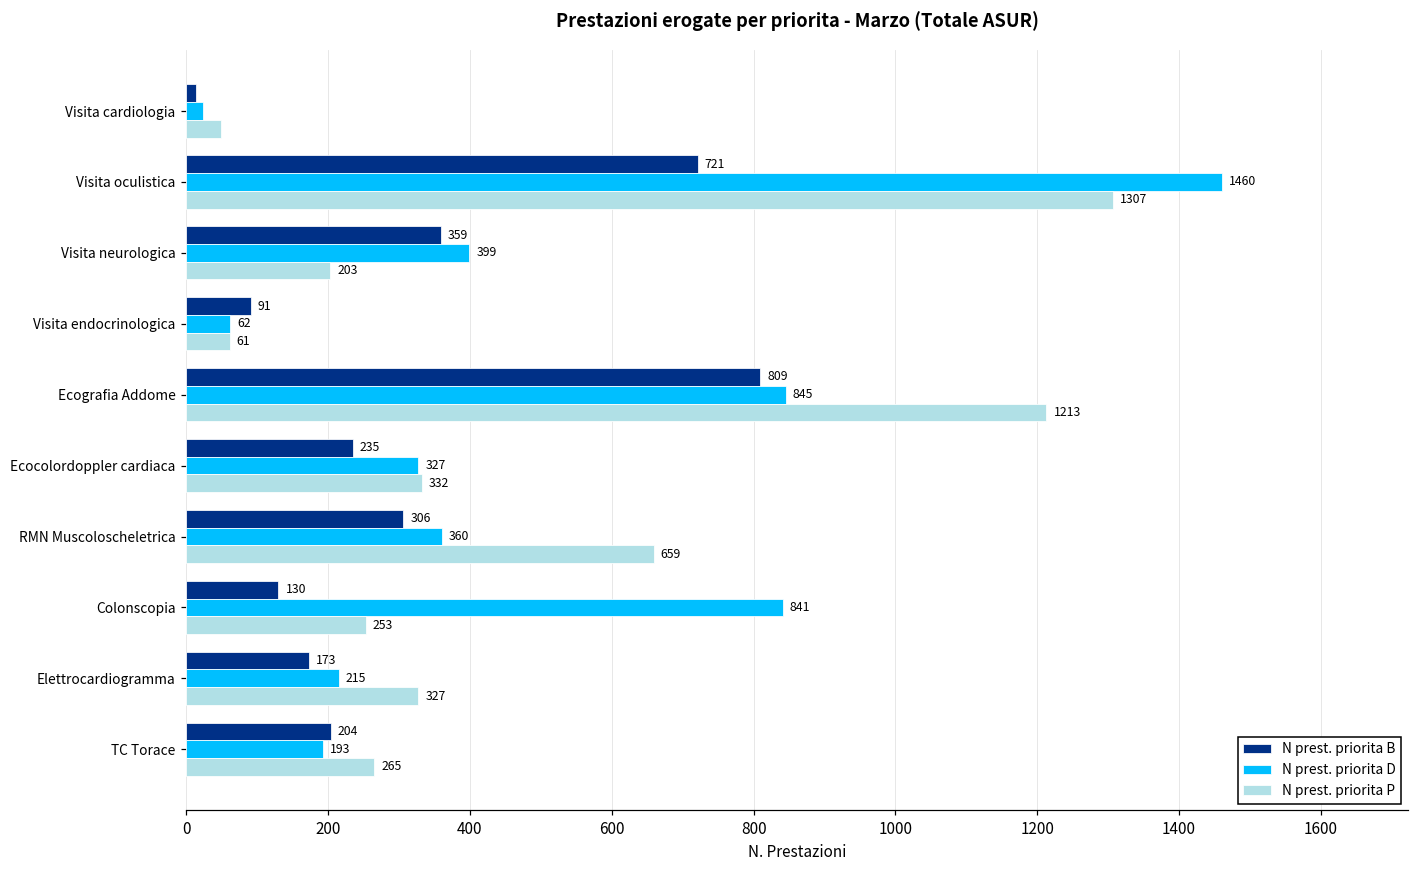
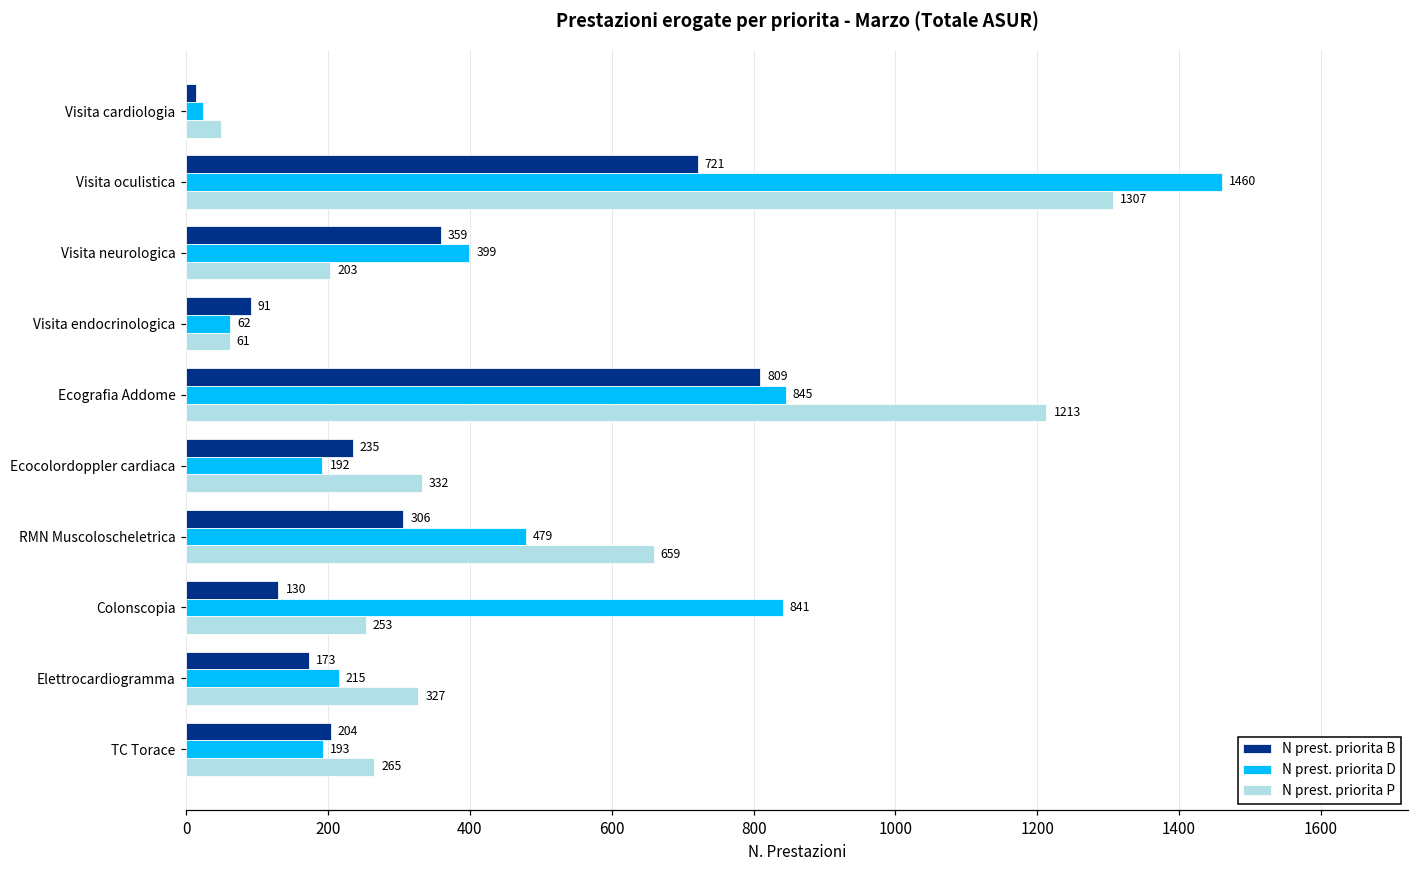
N prest. priorita D, Ecocolordoppler cardiaca: 327 -> 192
N prest. priorita D, RMN Muscoloscheletrica: 360 -> 479
